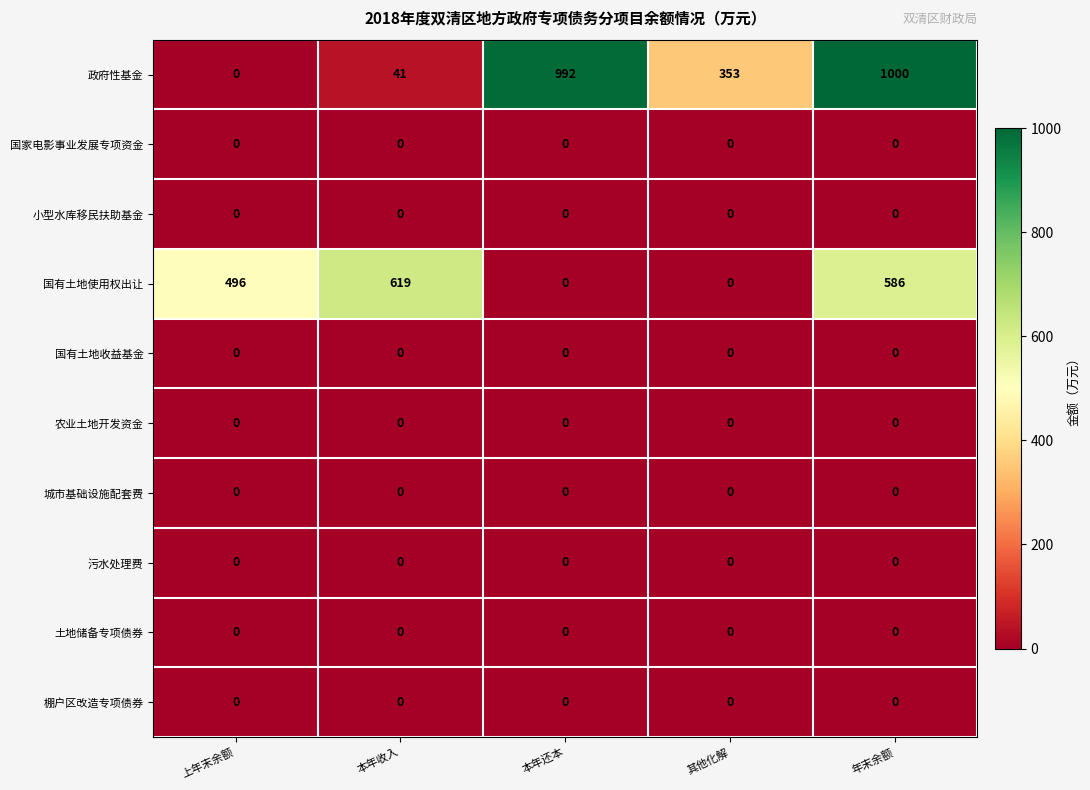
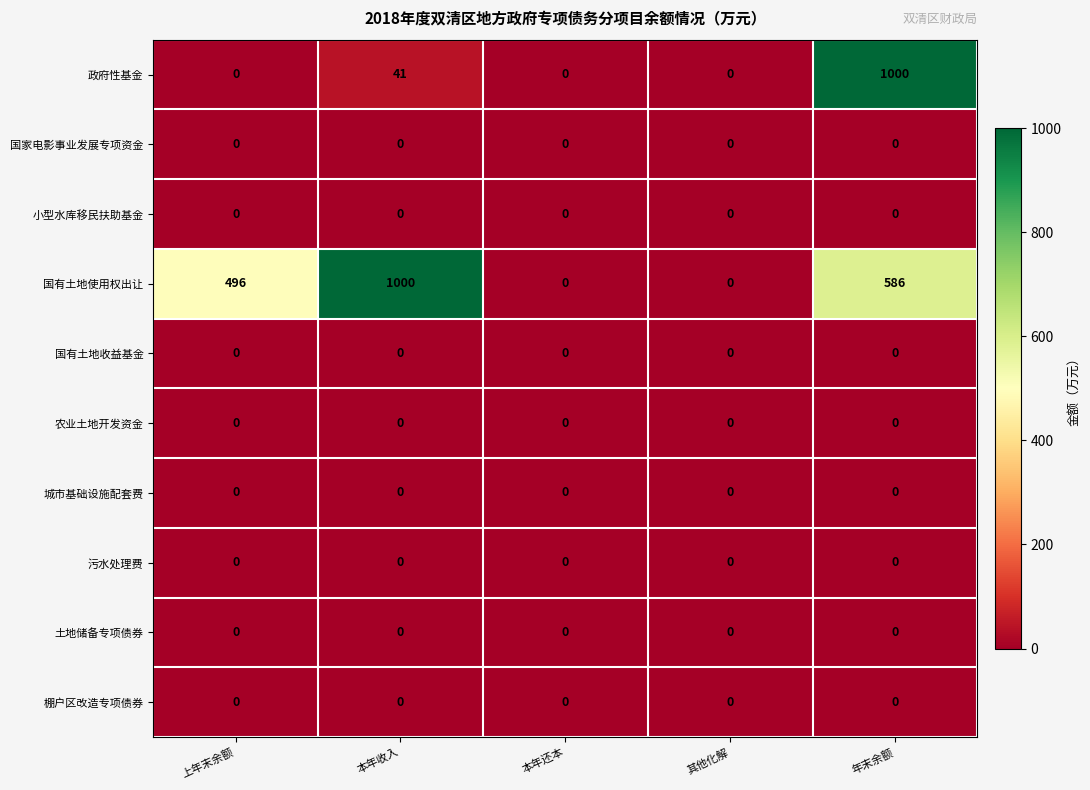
政府性基金, 本年还本: 992 -> 0
政府性基金, 其他化解: 353 -> 0
国有土地使用权出让, 本年收入: 619 -> 1000
